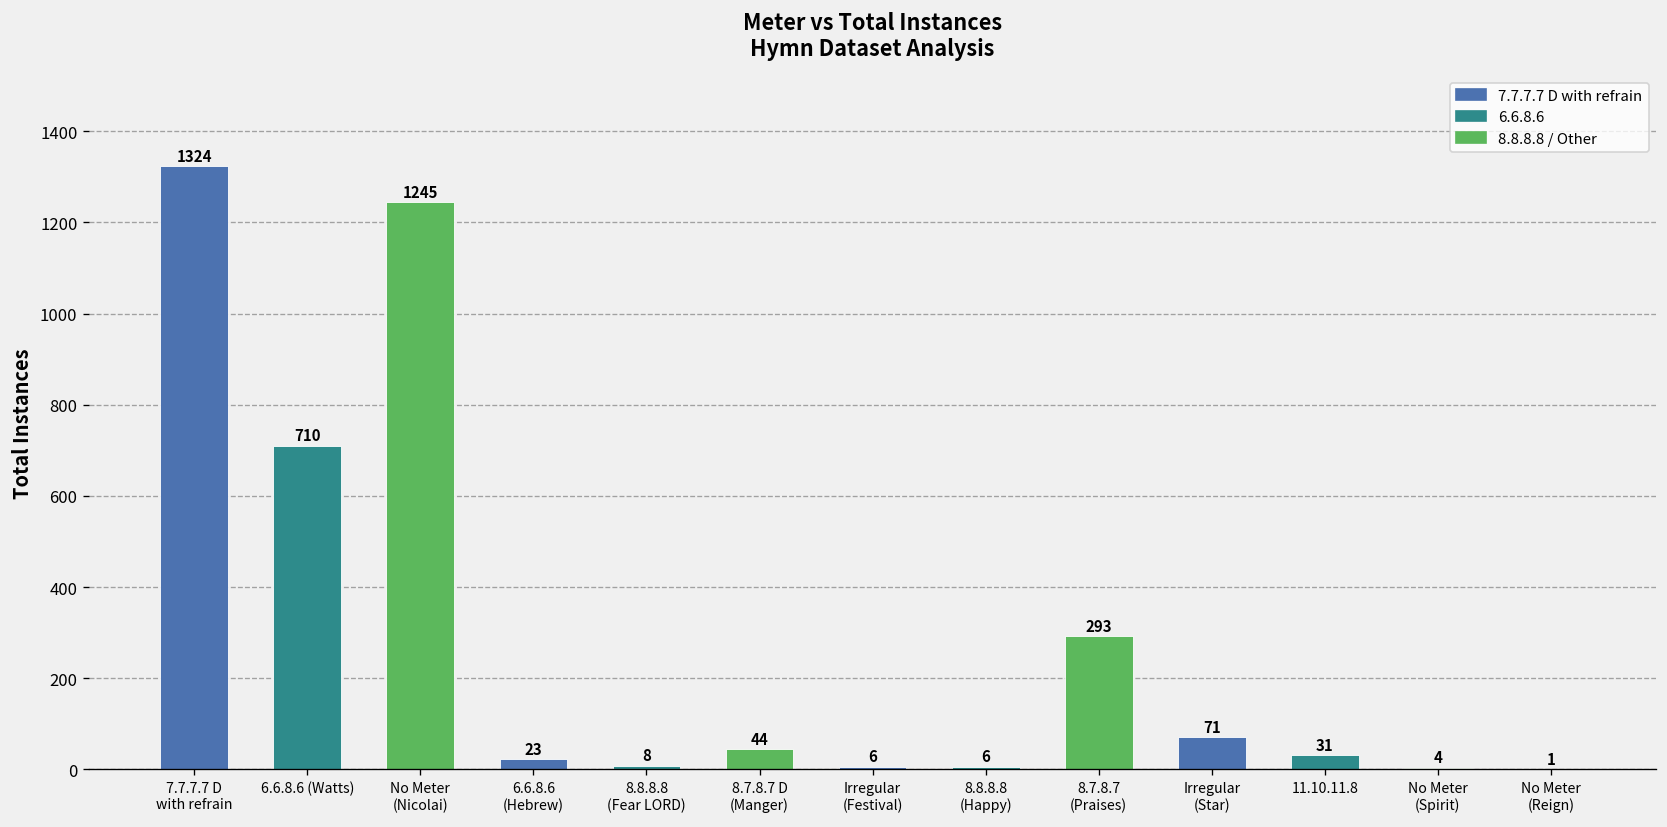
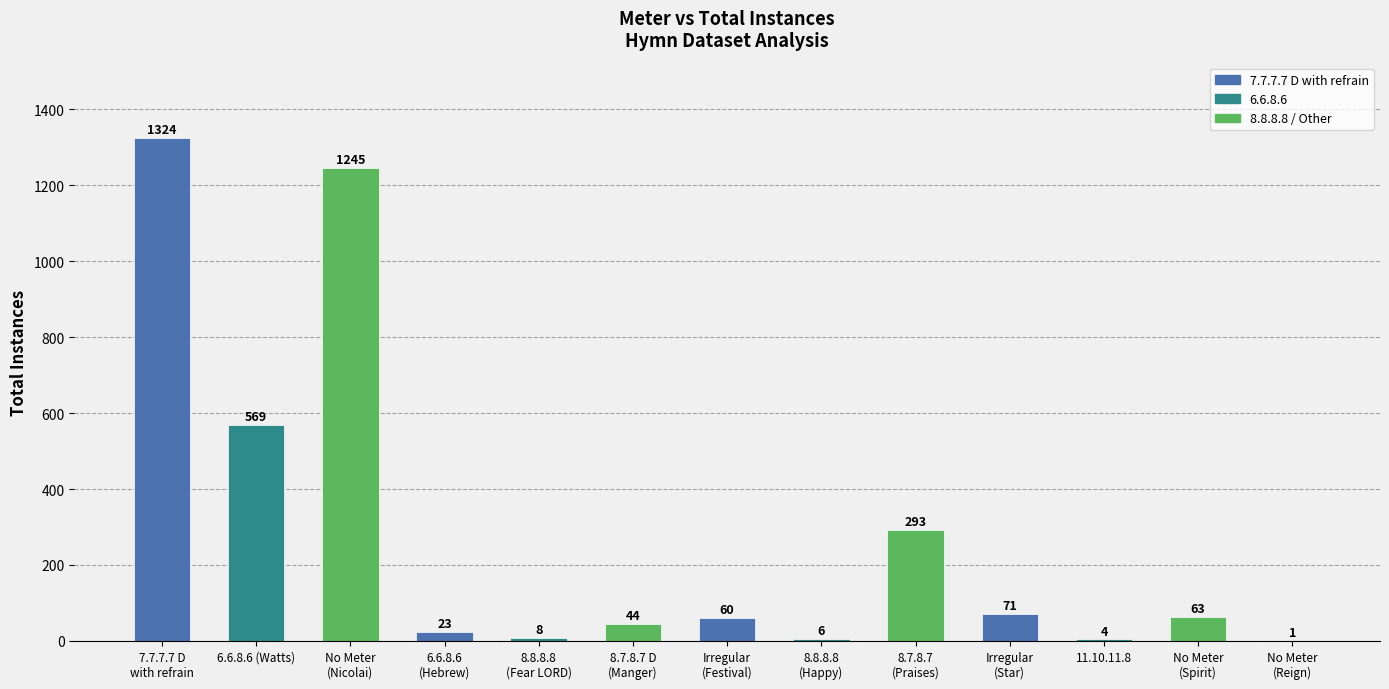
6.6.8.6 (Watts): 710 -> 569
Irregular (Festival): 6 -> 60
11.10.11.8: 31 -> 4
No Meter (Spirit): 4 -> 63
